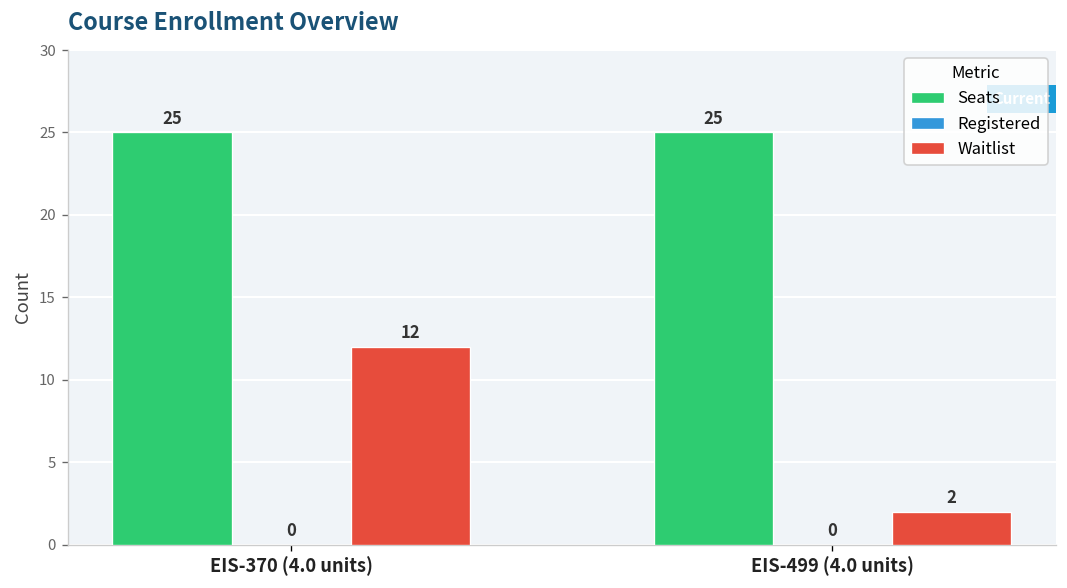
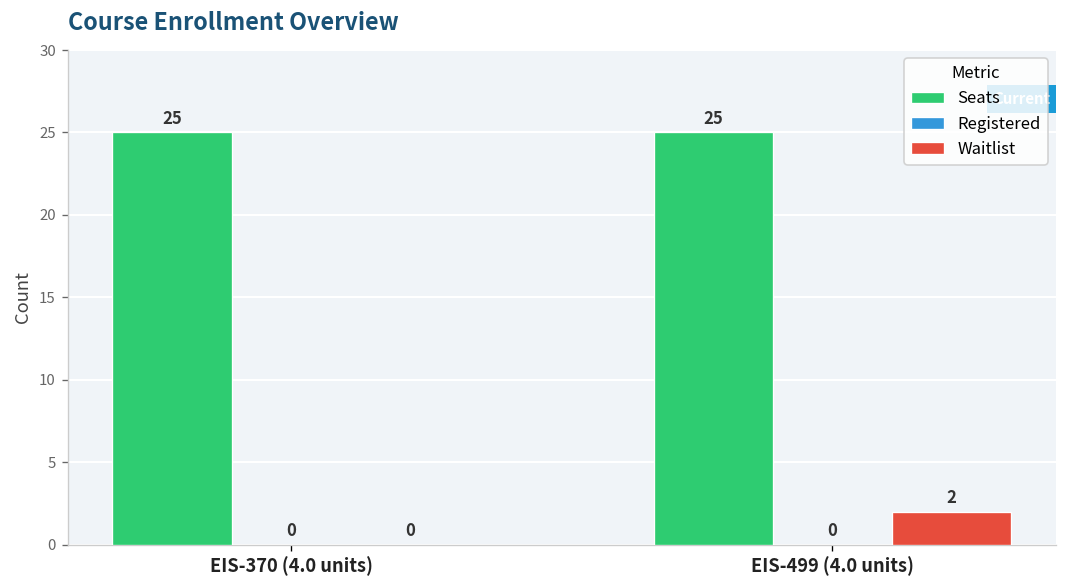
Waitlist, EIS-370 (4.0 units): 12 -> 0
